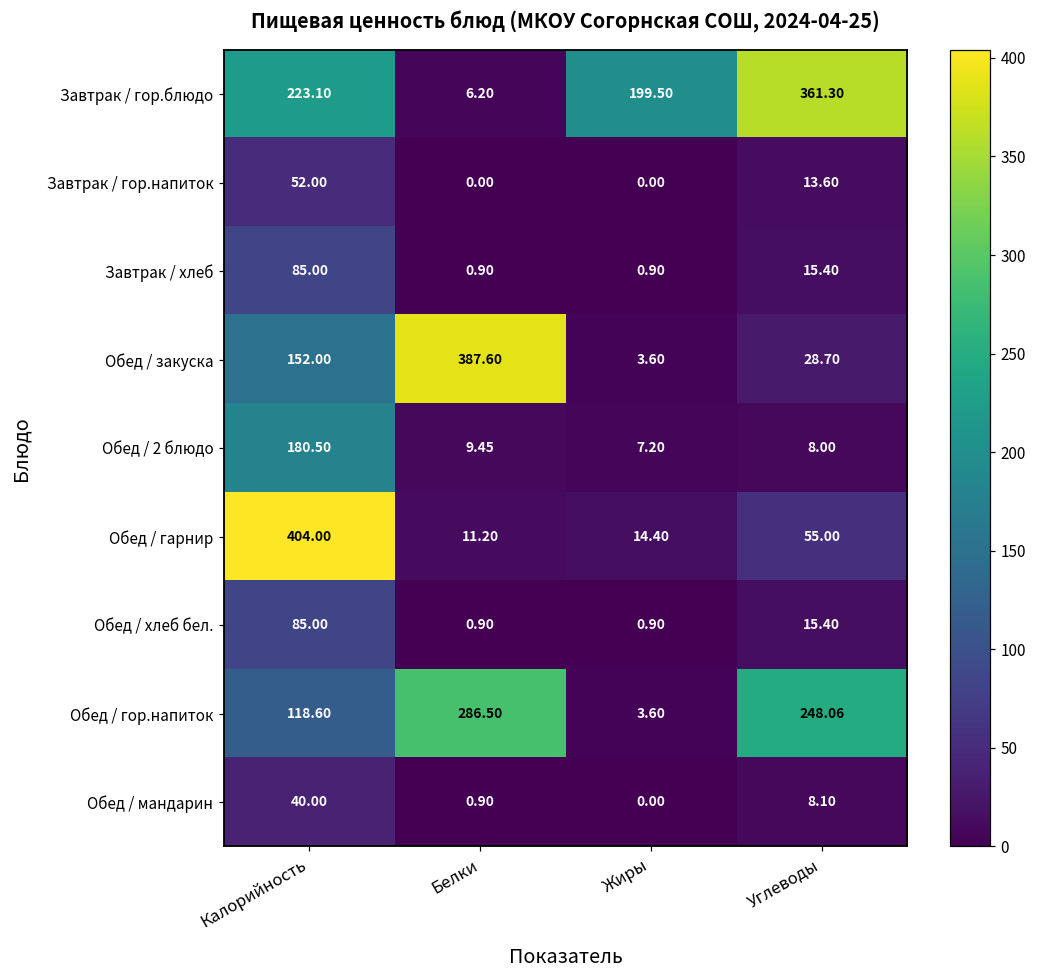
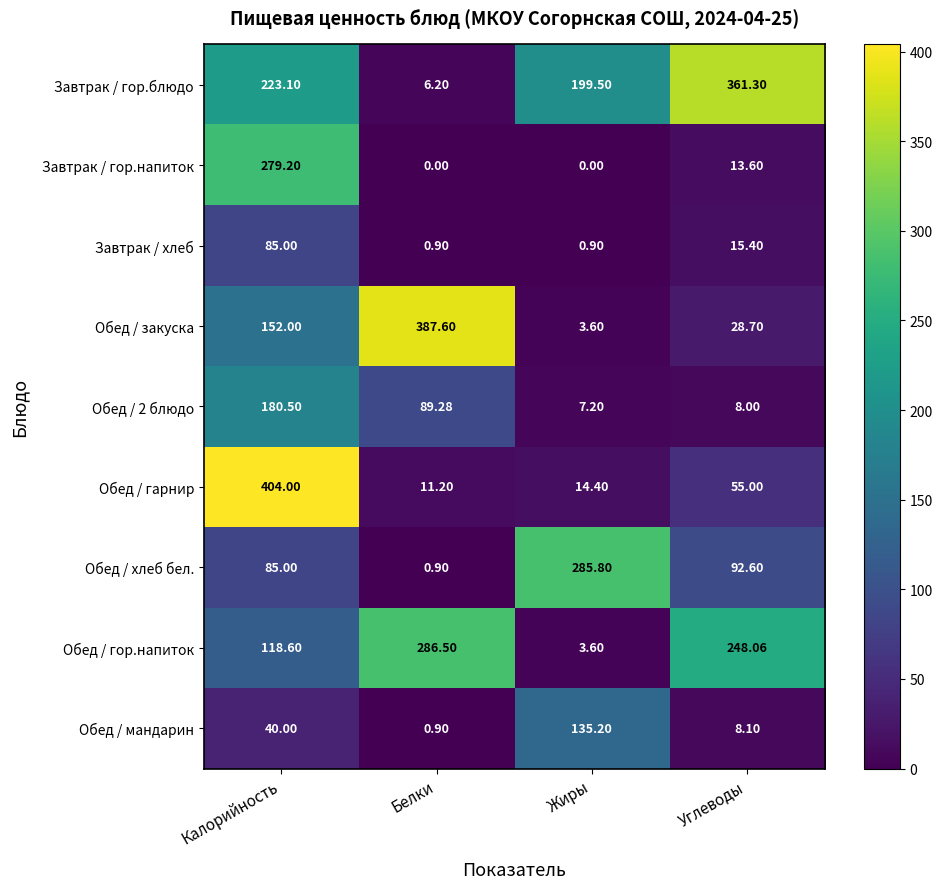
Завтрак / гор.напиток, Калорийность: 52.00 -> 279.20
Обед / 2 блюдо, Белки: 9.45 -> 89.28
Обед / хлеб бел., Жиры: 0.90 -> 285.80
Обед / хлеб бел., Углеводы: 15.40 -> 92.60
Обед / мандарин, Жиры: 0.00 -> 135.20
